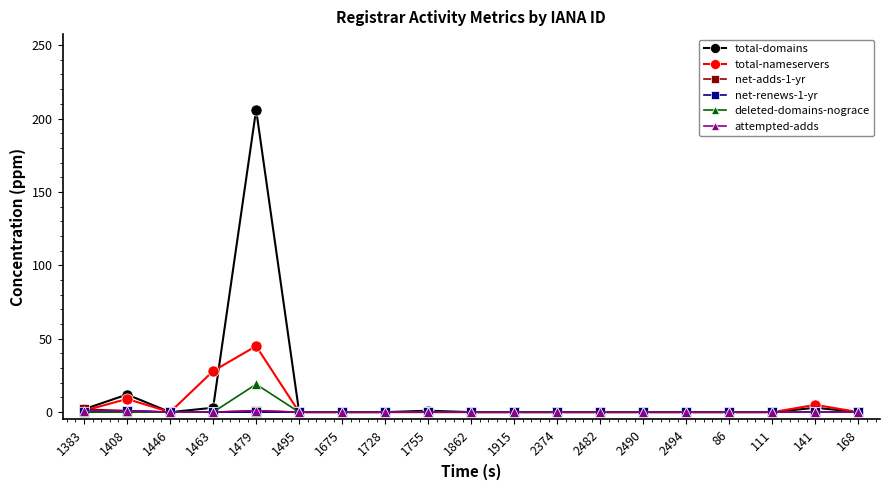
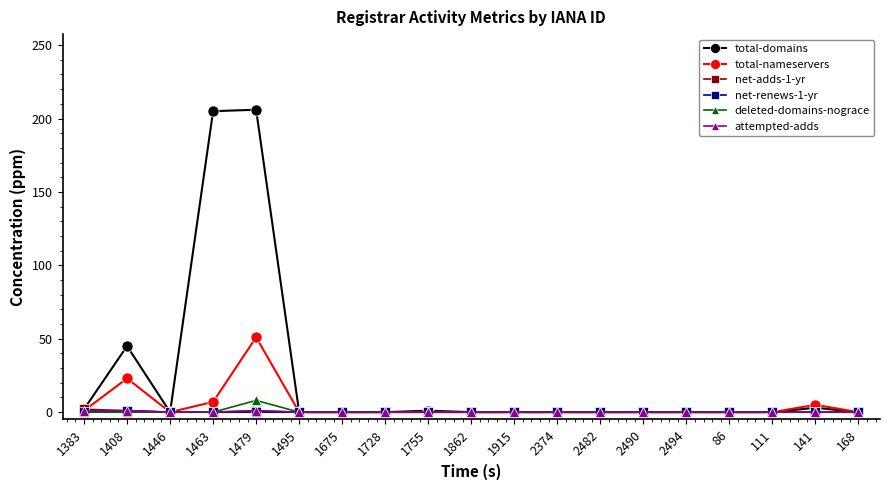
total-domains, 1408: 12 -> 45
total-nameservers, 1408: 9 -> 23
total-domains, 1463: 3 -> 205
total-nameservers, 1463: 28 -> 7
total-nameservers, 1479: 45 -> 51
deleted-domains-nograce, 1479: 19 -> 8
